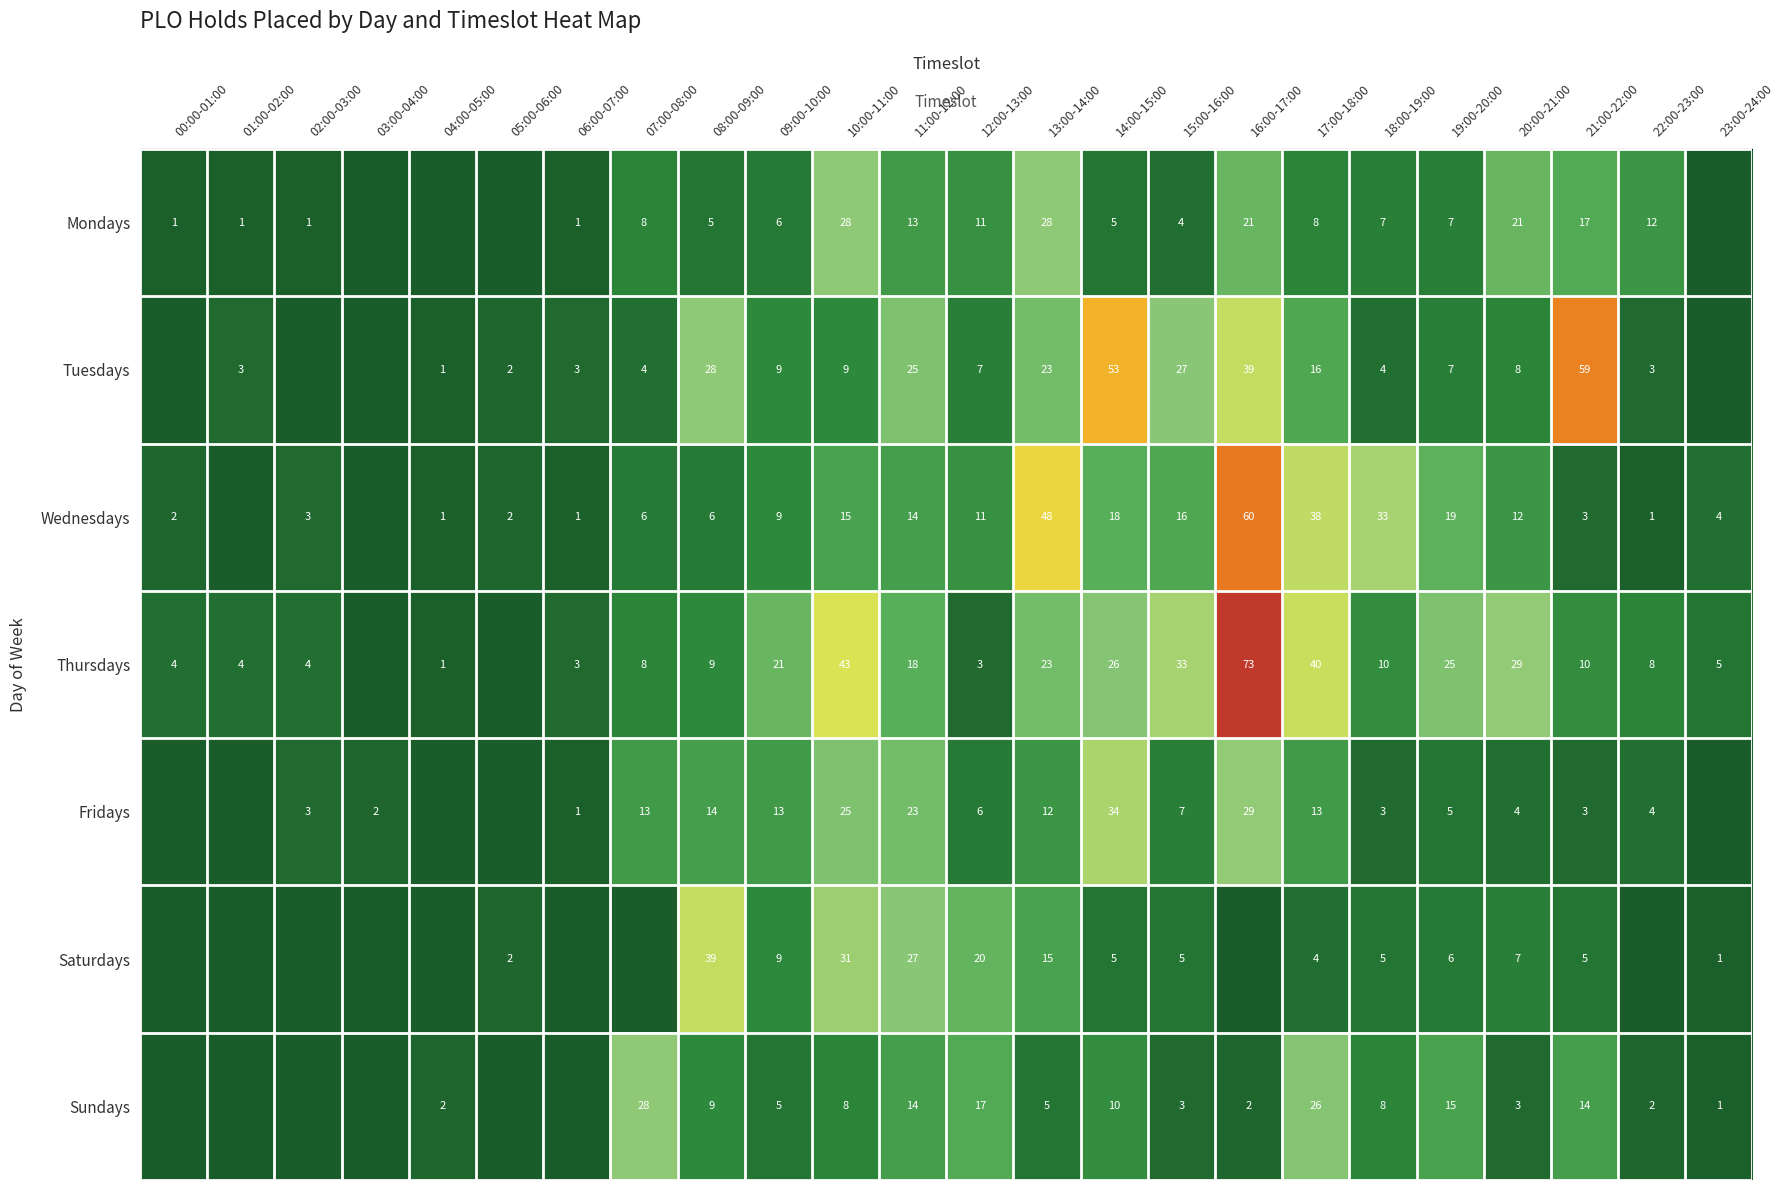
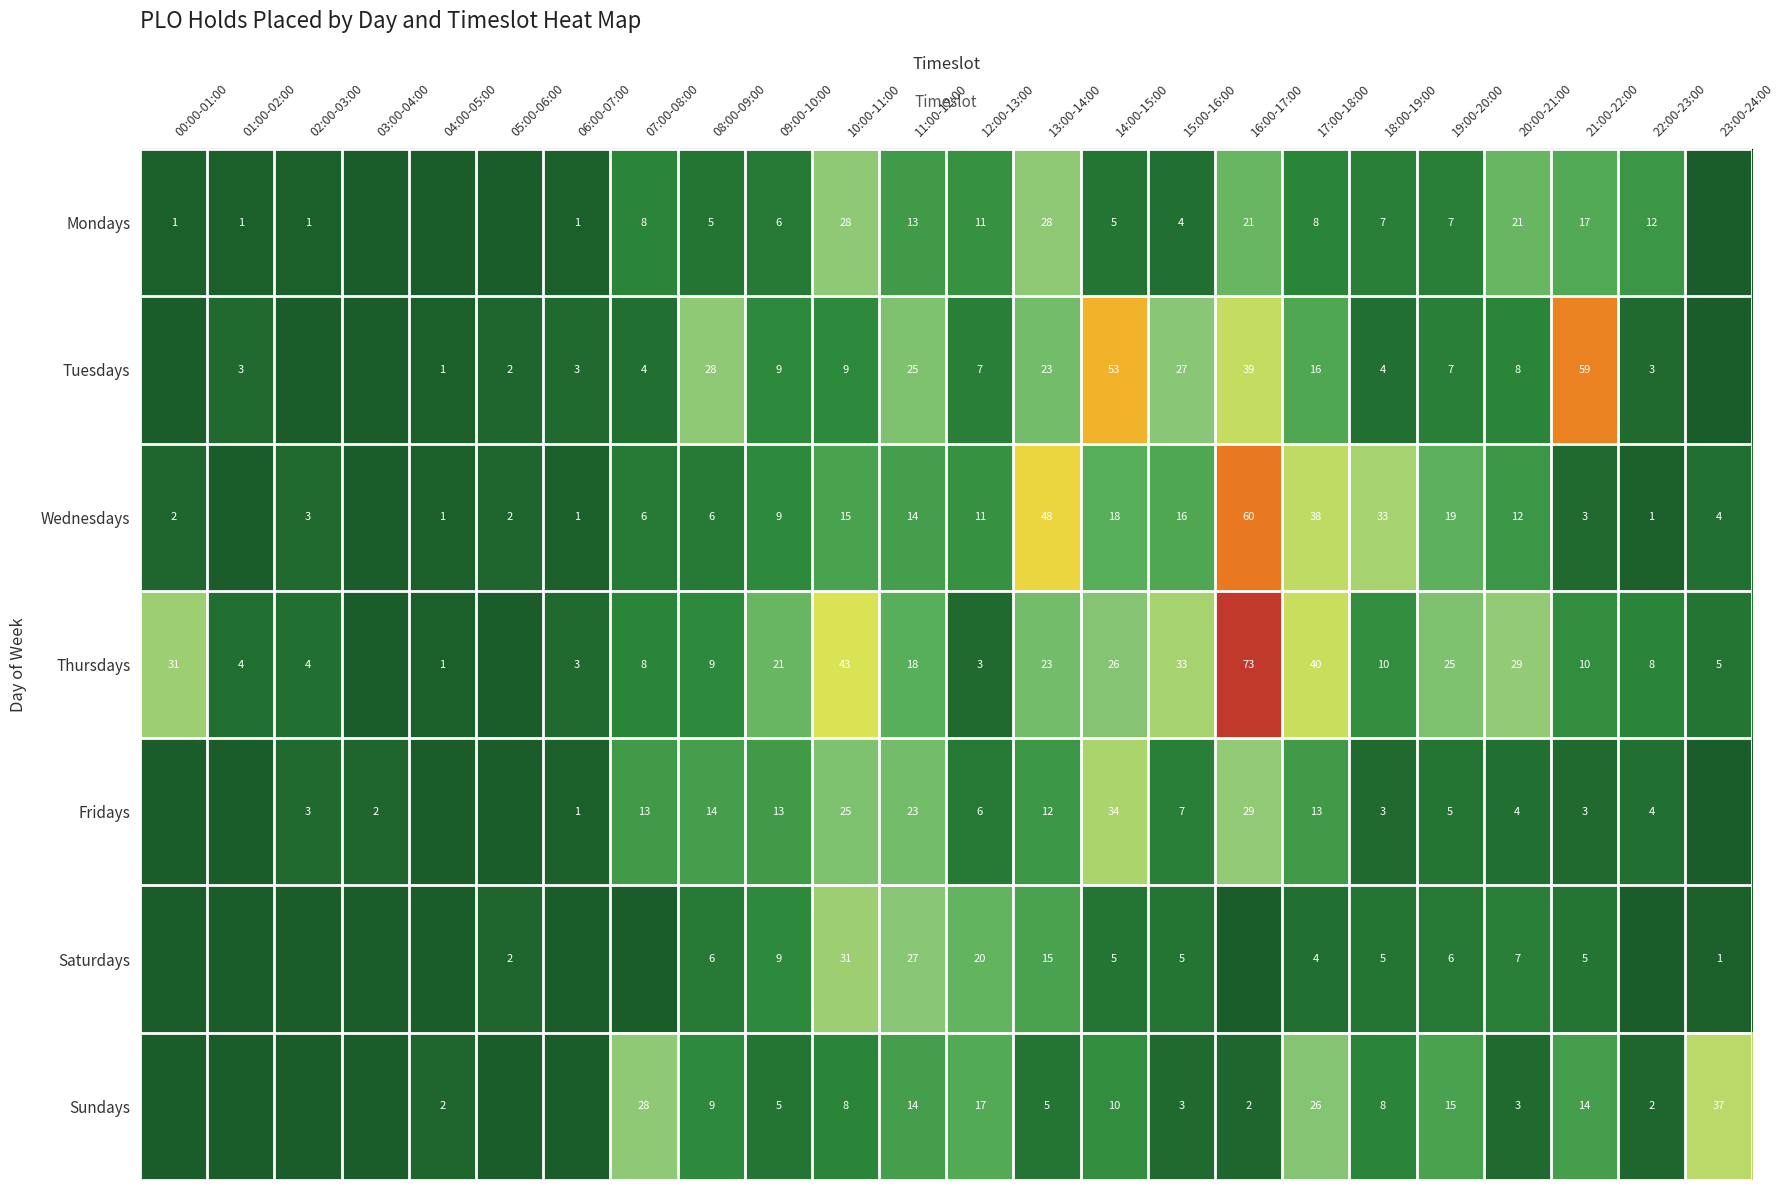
Thursdays, 00:00-01:00: 4 -> 31
Saturdays, 08:00-09:00: 39 -> 6
Sundays, 23:00-24:00: 1 -> 37
